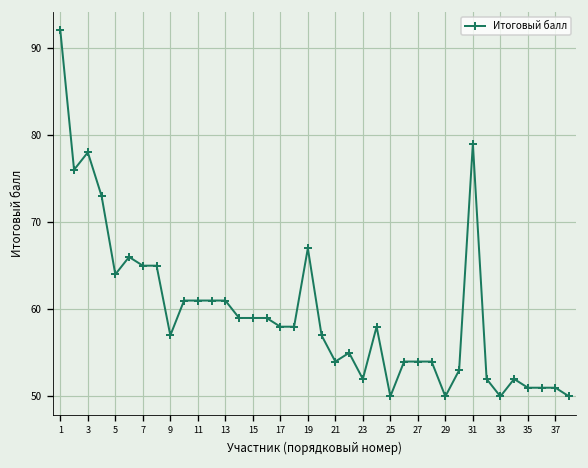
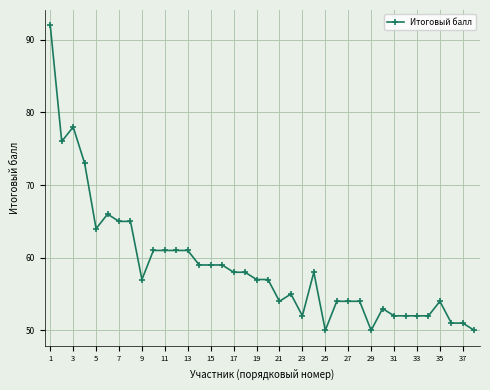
19: 67 -> 57
31: 79 -> 52
33: 50 -> 52
35: 51 -> 54
